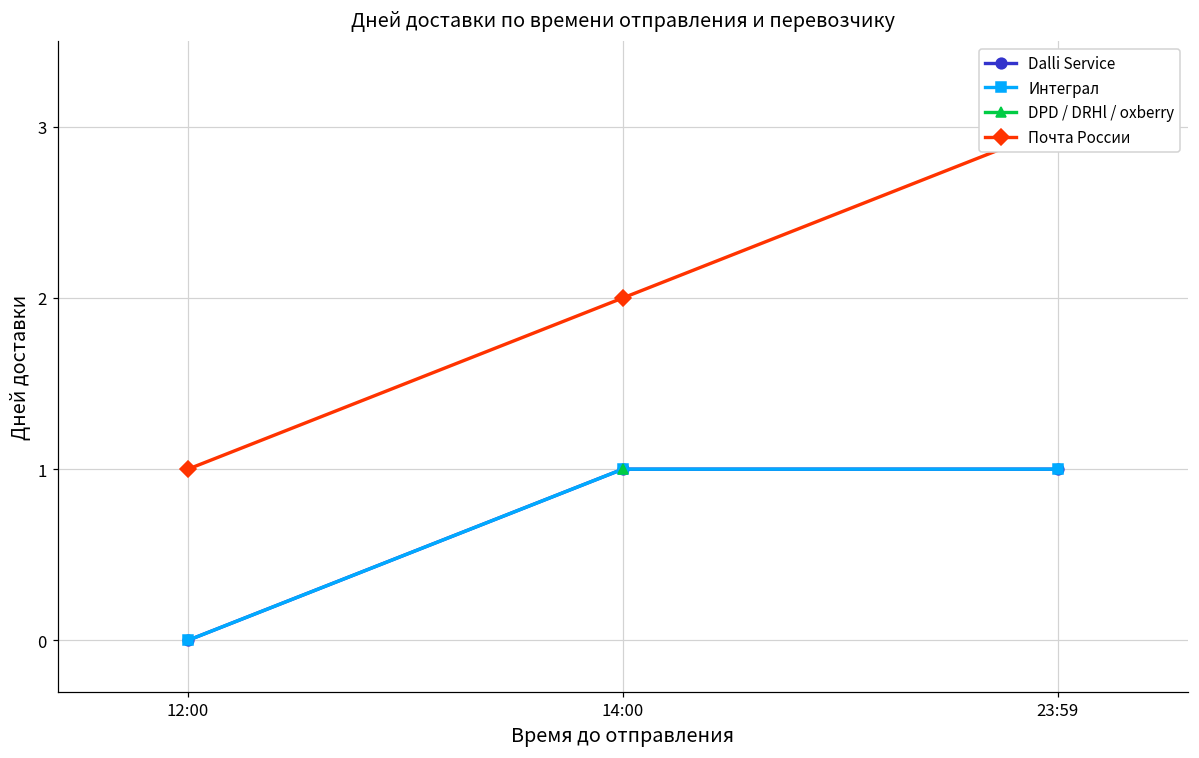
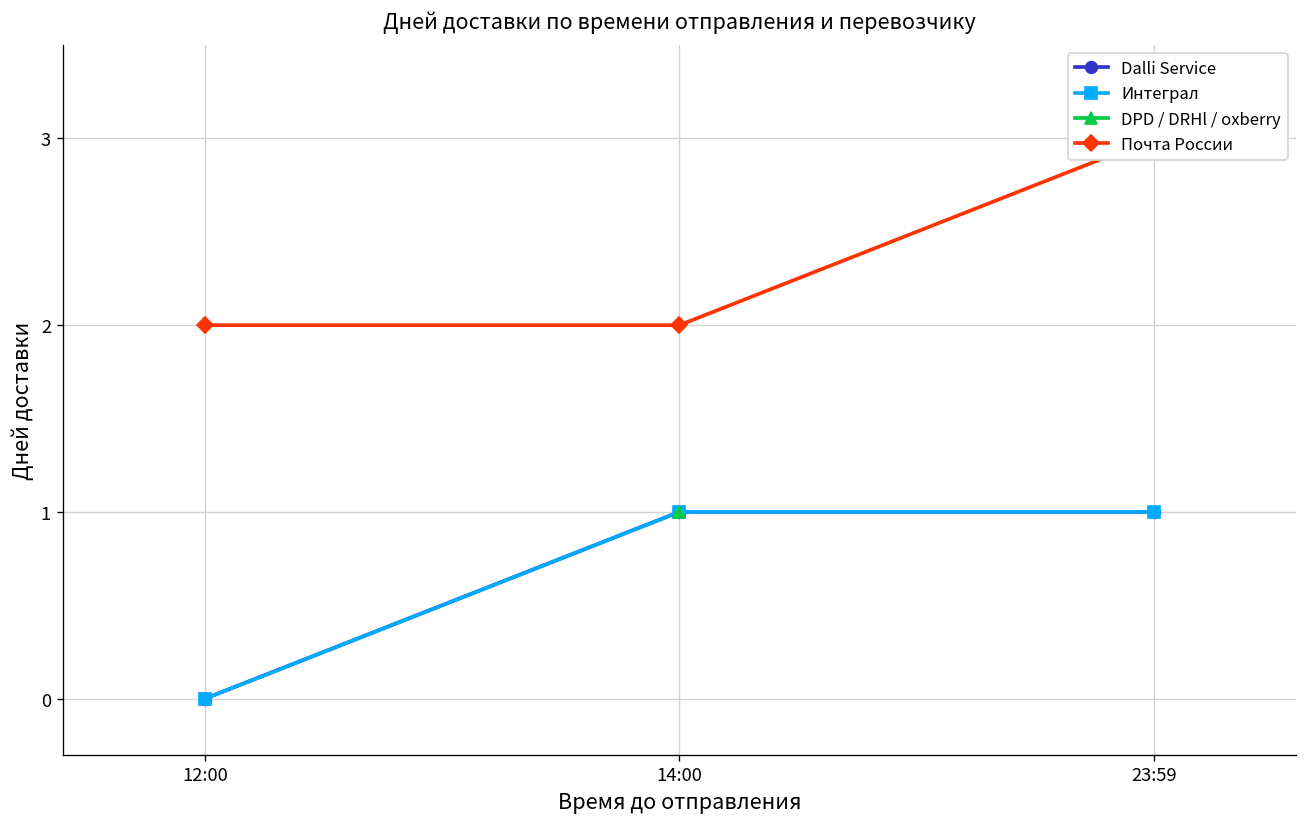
Почта России, 12:00: 1 -> 2
